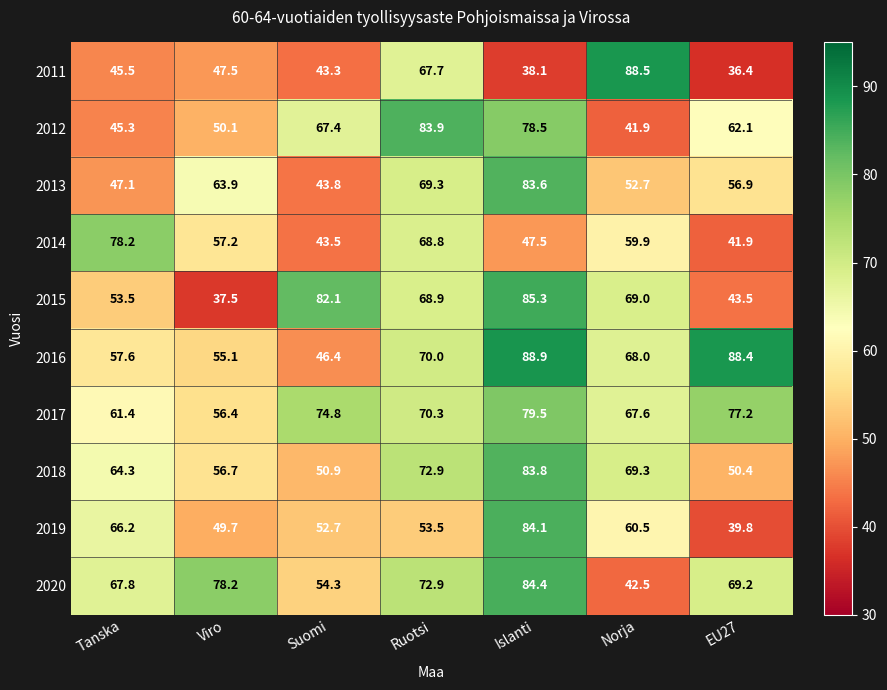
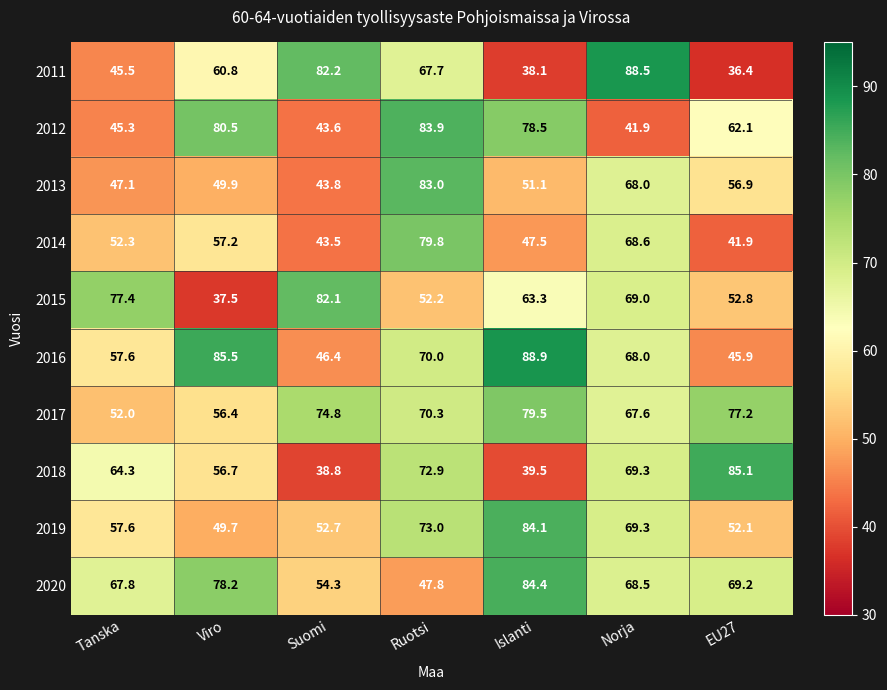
2011, Viro: 47.5 -> 60.8
2011, Suomi: 43.3 -> 82.2
2012, Viro: 50.1 -> 80.5
2012, Suomi: 67.4 -> 43.6
2013, Viro: 63.9 -> 49.9
2013, Ruotsi: 69.3 -> 83.0
2013, Islanti: 83.6 -> 51.1
2013, Norja: 52.7 -> 68.0
2014, Tanska: 78.2 -> 52.3
2014, Ruotsi: 68.8 -> 79.8
2014, Norja: 59.9 -> 68.6
2015, Tanska: 53.5 -> 77.4
2015, Ruotsi: 68.9 -> 52.2
2015, Islanti: 85.3 -> 63.3
2015, EU27: 43.5 -> 52.8
2016, Viro: 55.1 -> 85.5
2016, EU27: 88.4 -> 45.9
2017, Tanska: 61.4 -> 52.0
2018, Suomi: 50.9 -> 38.8
2018, Islanti: 83.8 -> 39.5
2018, EU27: 50.4 -> 85.1
2019, Tanska: 66.2 -> 57.6
2019, Ruotsi: 53.5 -> 73.0
2019, Norja: 60.5 -> 69.3
2019, EU27: 39.8 -> 52.1
2020, Ruotsi: 72.9 -> 47.8
2020, Norja: 42.5 -> 68.5
